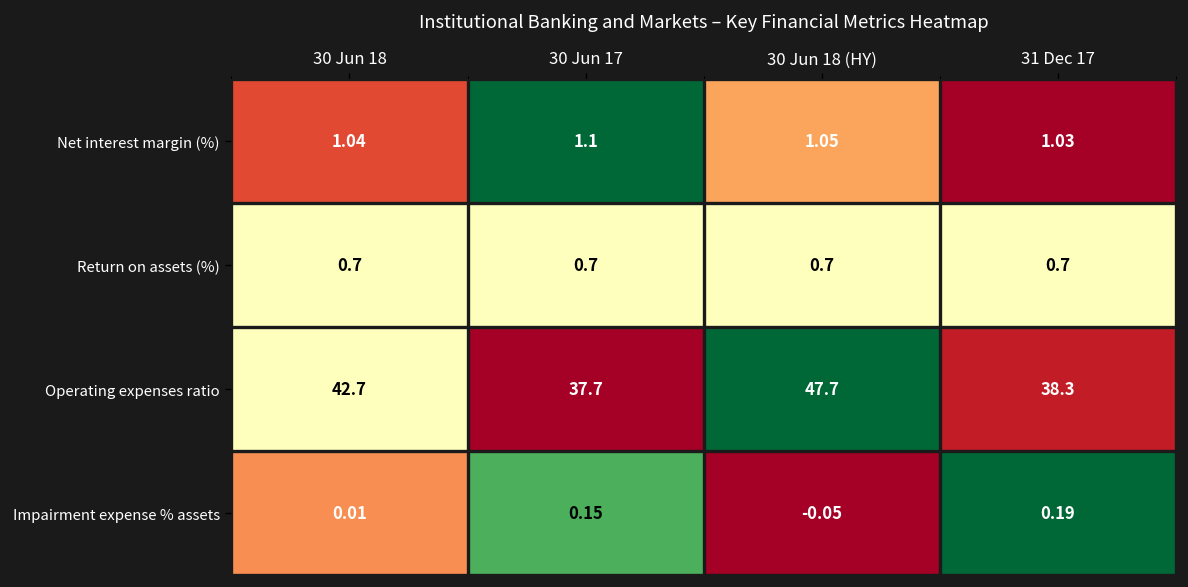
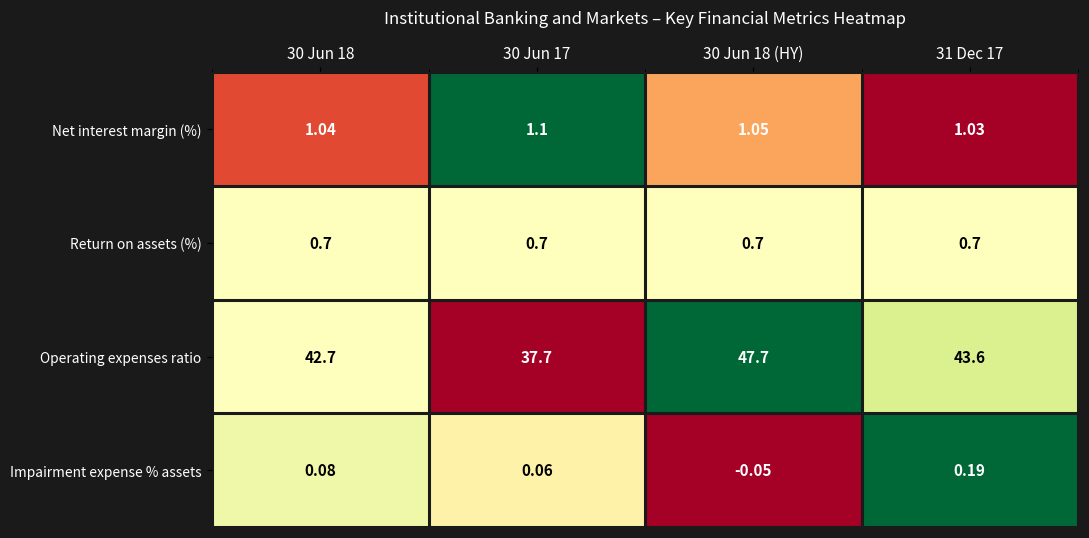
Operating expenses ratio, 31 Dec 17: 38.3 -> 43.6
Impairment expense % assets, 30 Jun 18: 0.01 -> 0.08
Impairment expense % assets, 30 Jun 17: 0.15 -> 0.06
